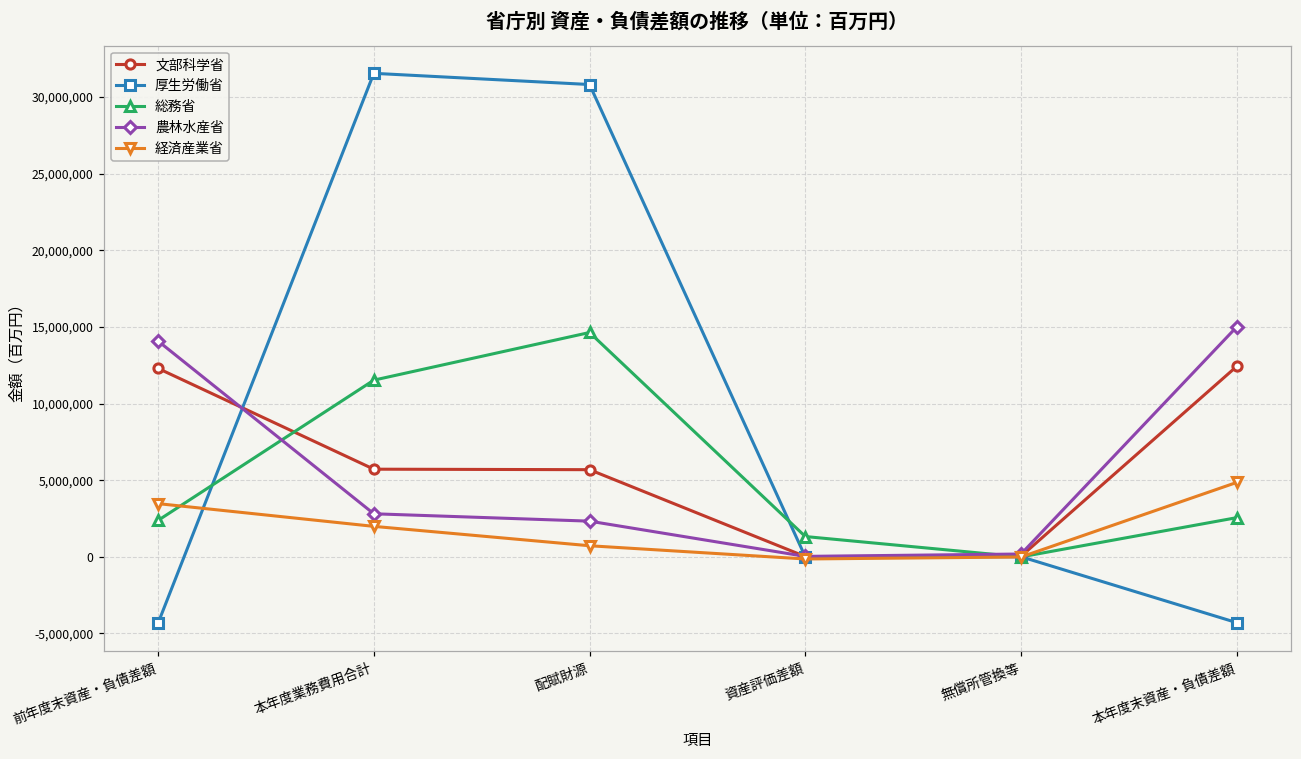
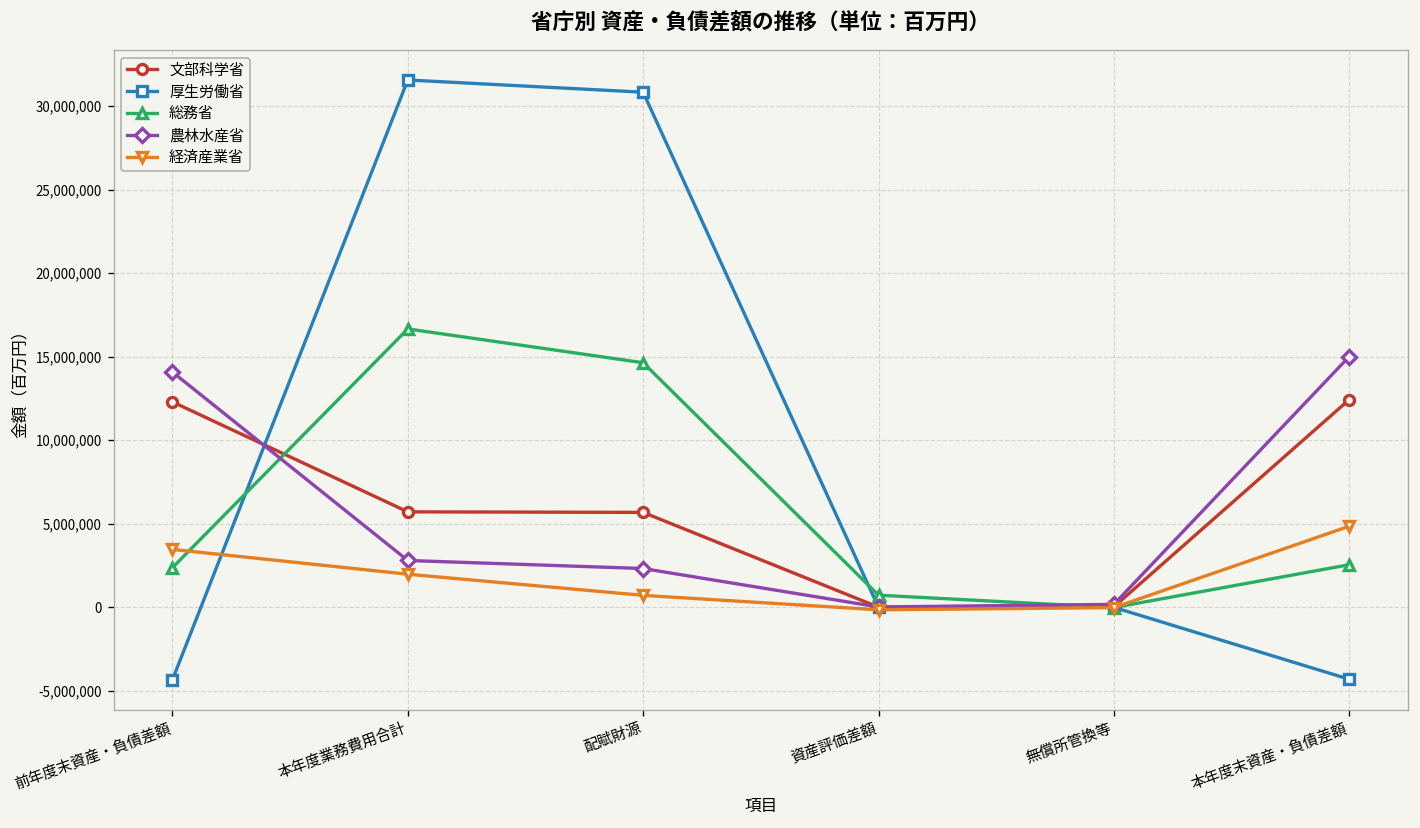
総務省, 本年度業務費用合計: 11,500,000 -> 16,700,000
総務省, 資産評価差額: 1,300,000 -> 700,000
